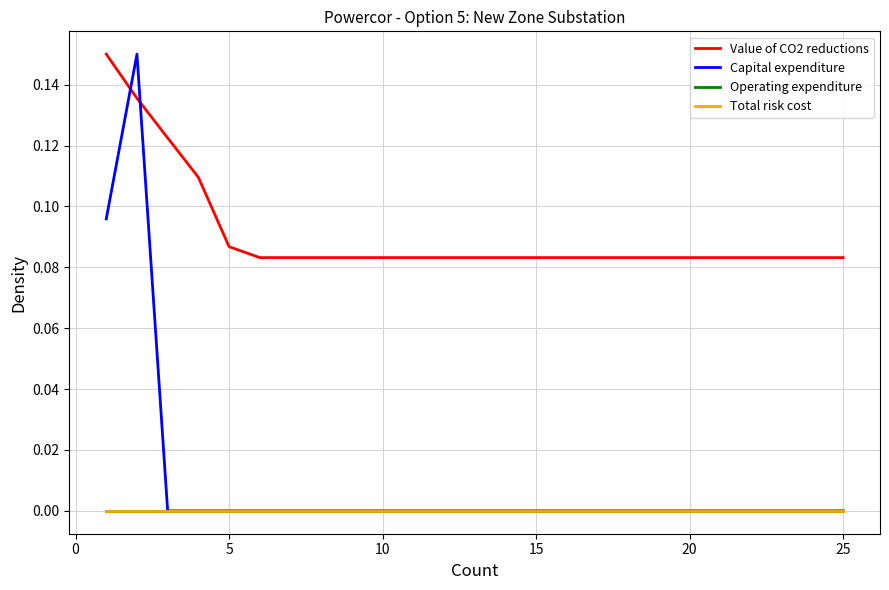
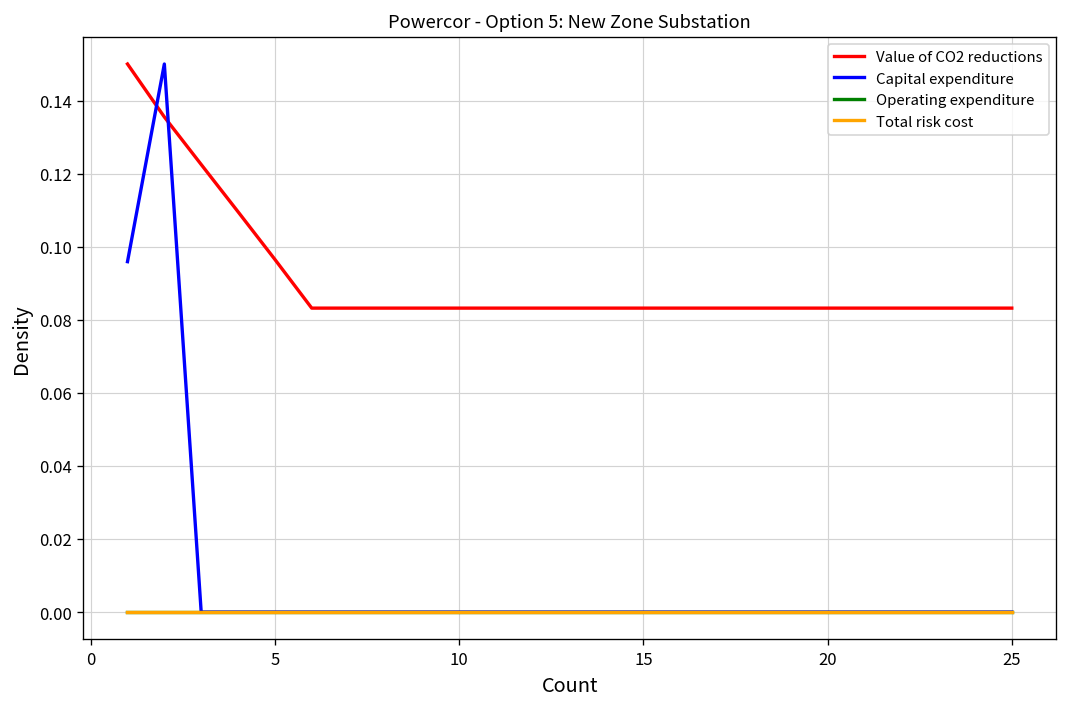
Value of CO2 reductions, 5: 0.087 -> 0.097
